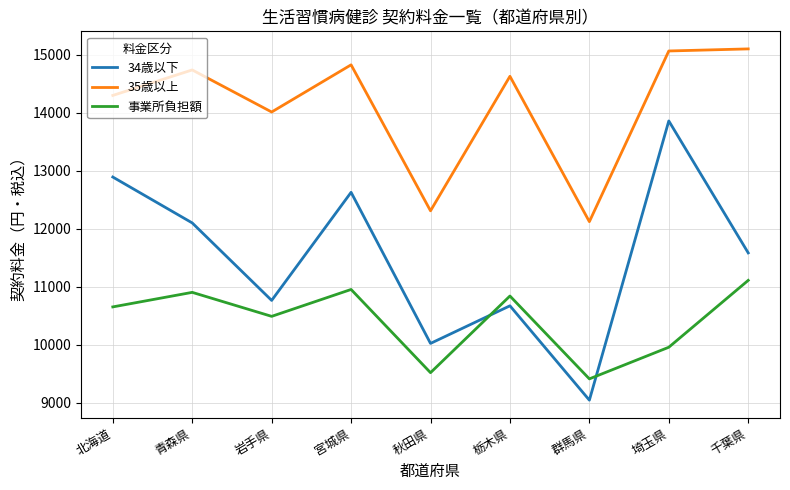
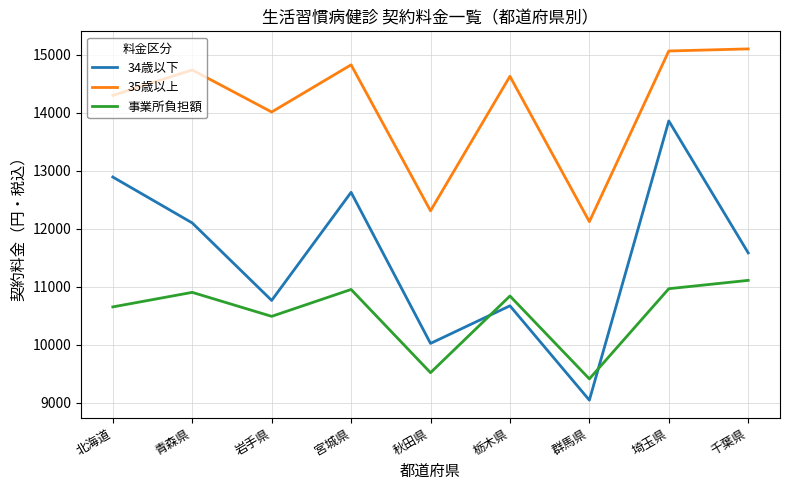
事業所負担額, 埼玉県: 10000 -> 11000
